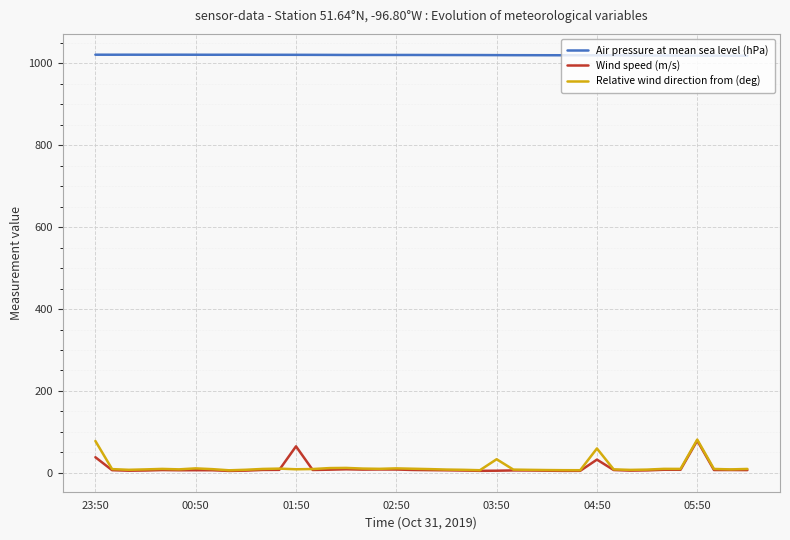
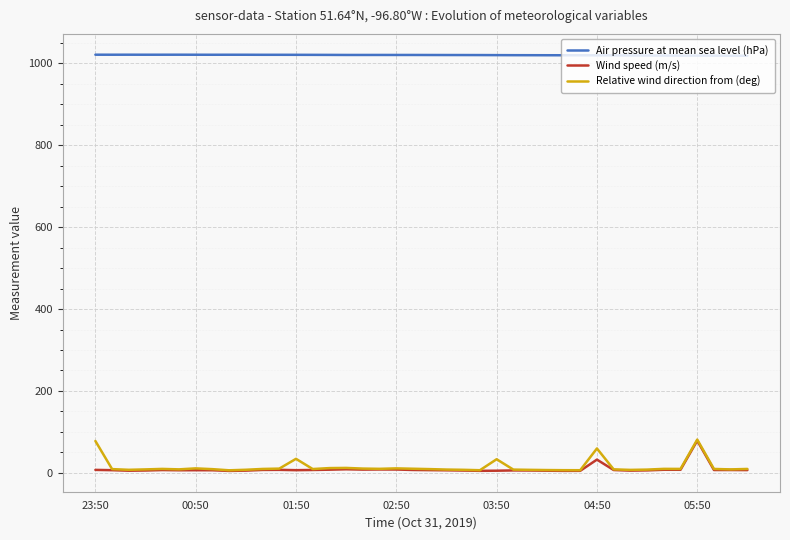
Wind speed (m/s), 23:50: 40 -> 10
Wind speed (m/s), 01:50: 60 -> 10
Relative wind direction from (deg), 01:50: 10 -> 30
